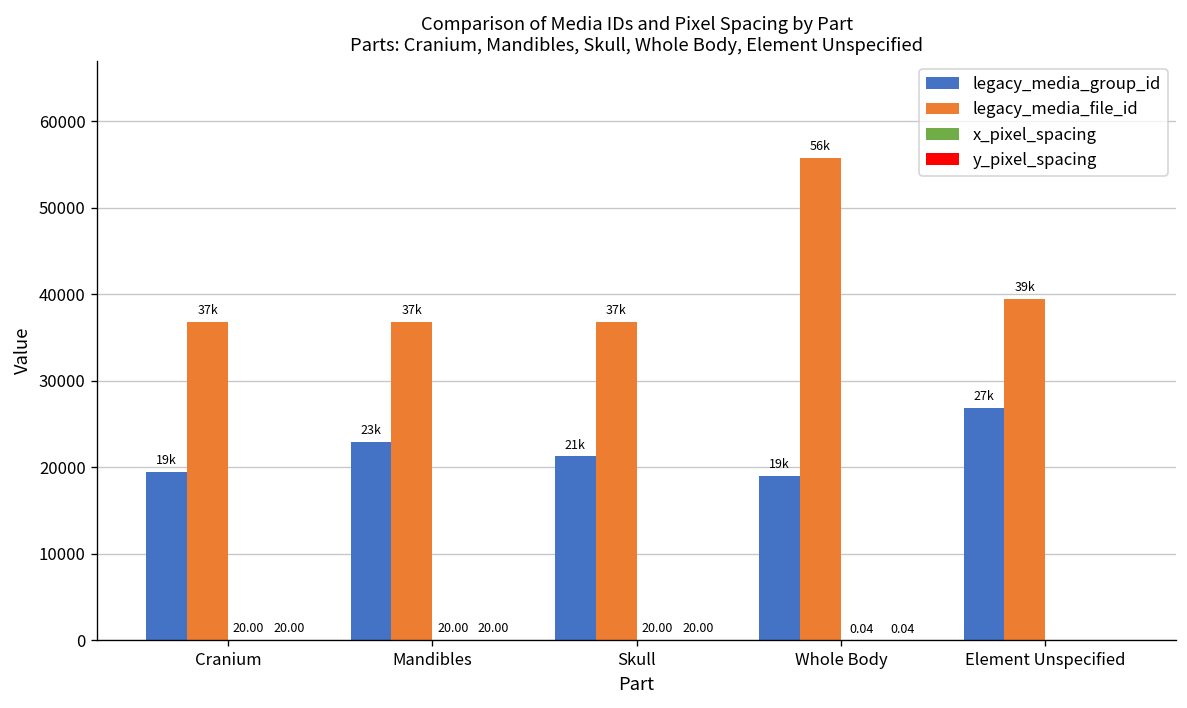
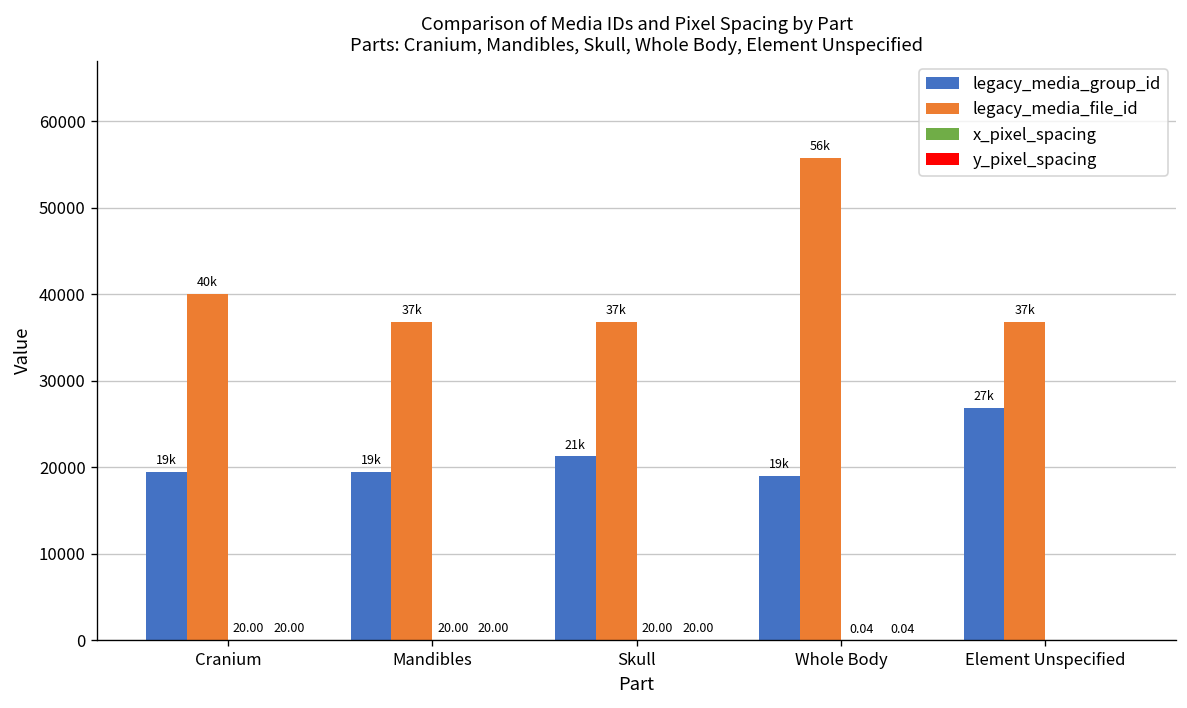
legacy_media_file_id, Cranium: 37k -> 40k
legacy_media_group_id, Mandibles: 23k -> 19k
legacy_media_file_id, Element Unspecified: 39k -> 37k
